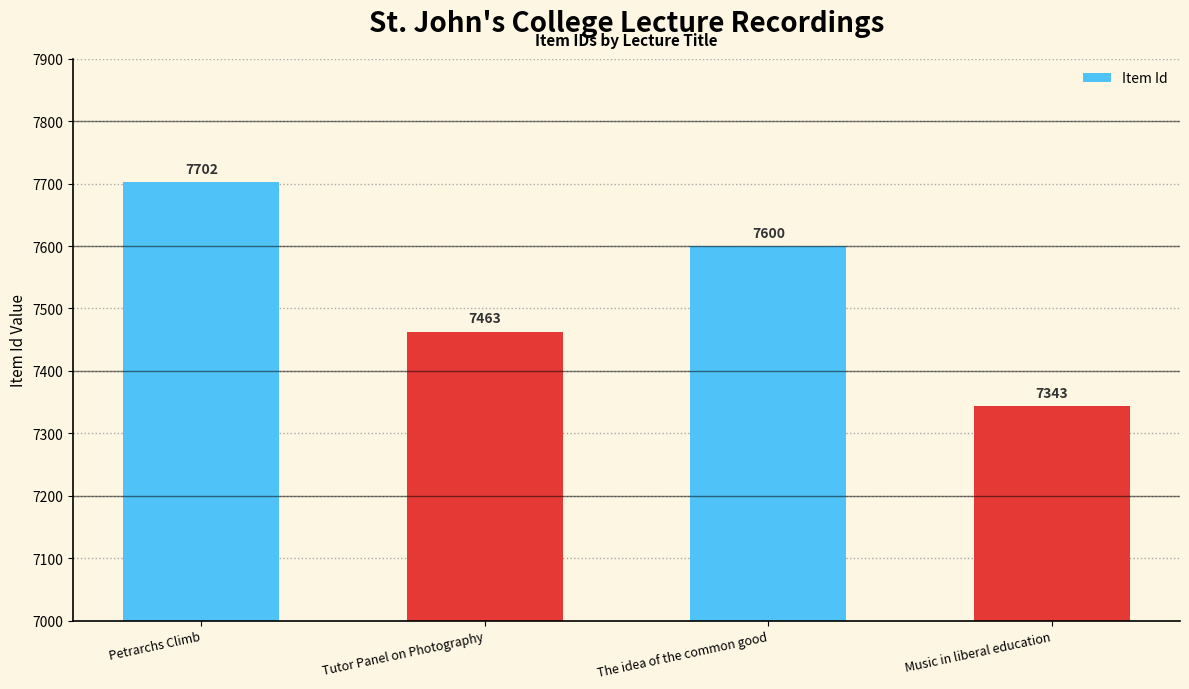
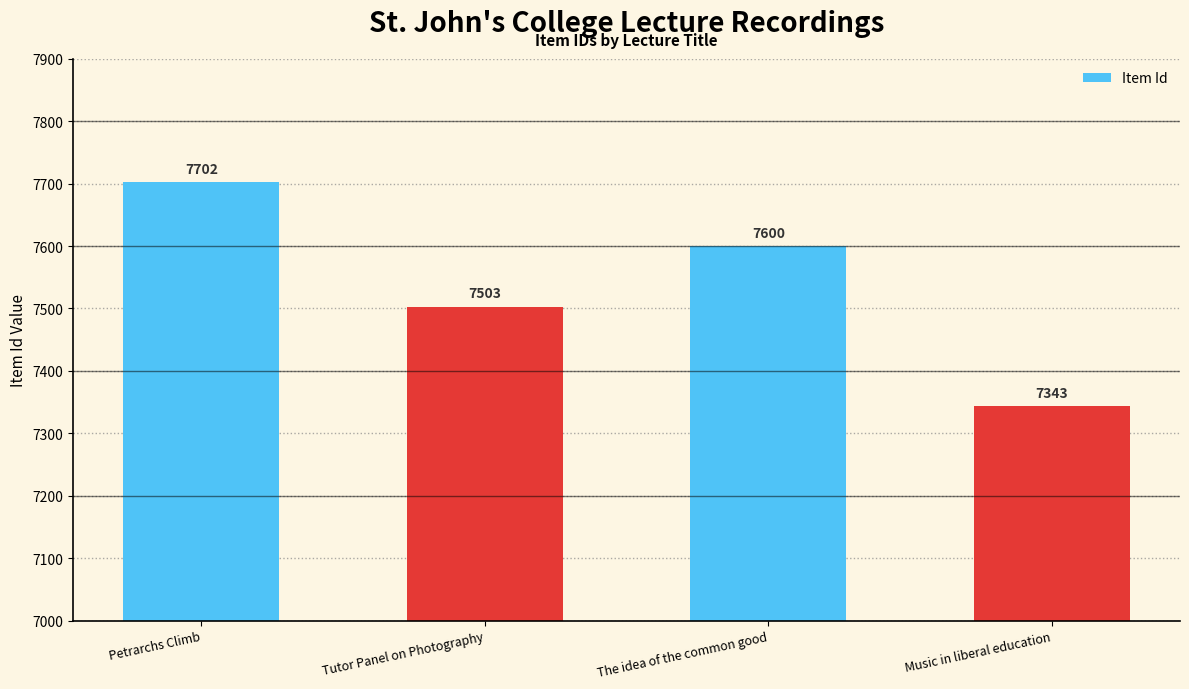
Tutor Panel on Photography: 7463 -> 7503
